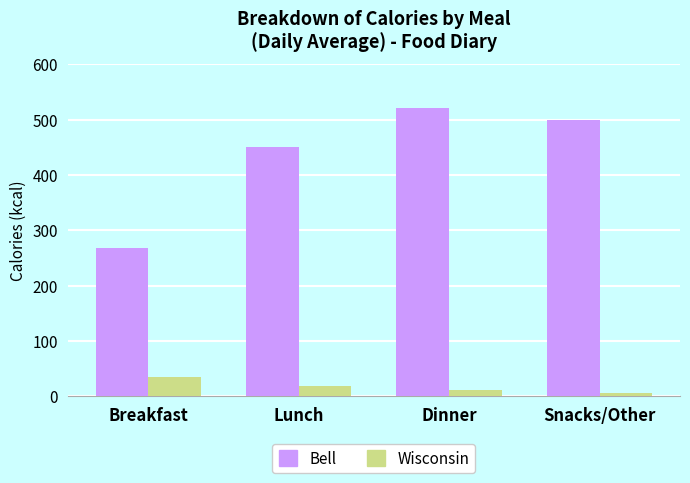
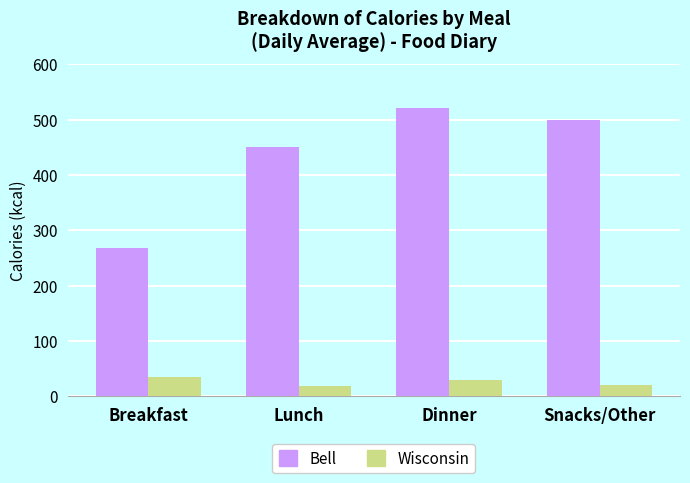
Wisconsin, Dinner: 10 -> 30
Wisconsin, Snacks/Other: 10 -> 20
